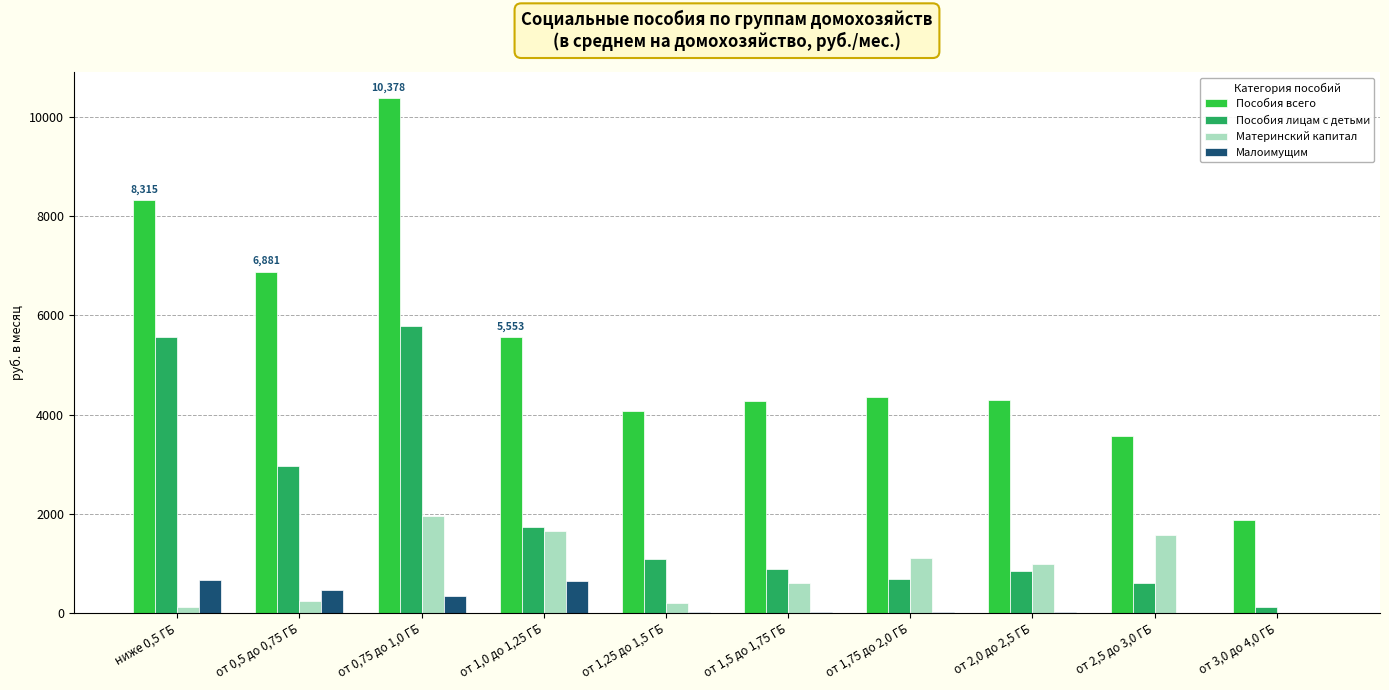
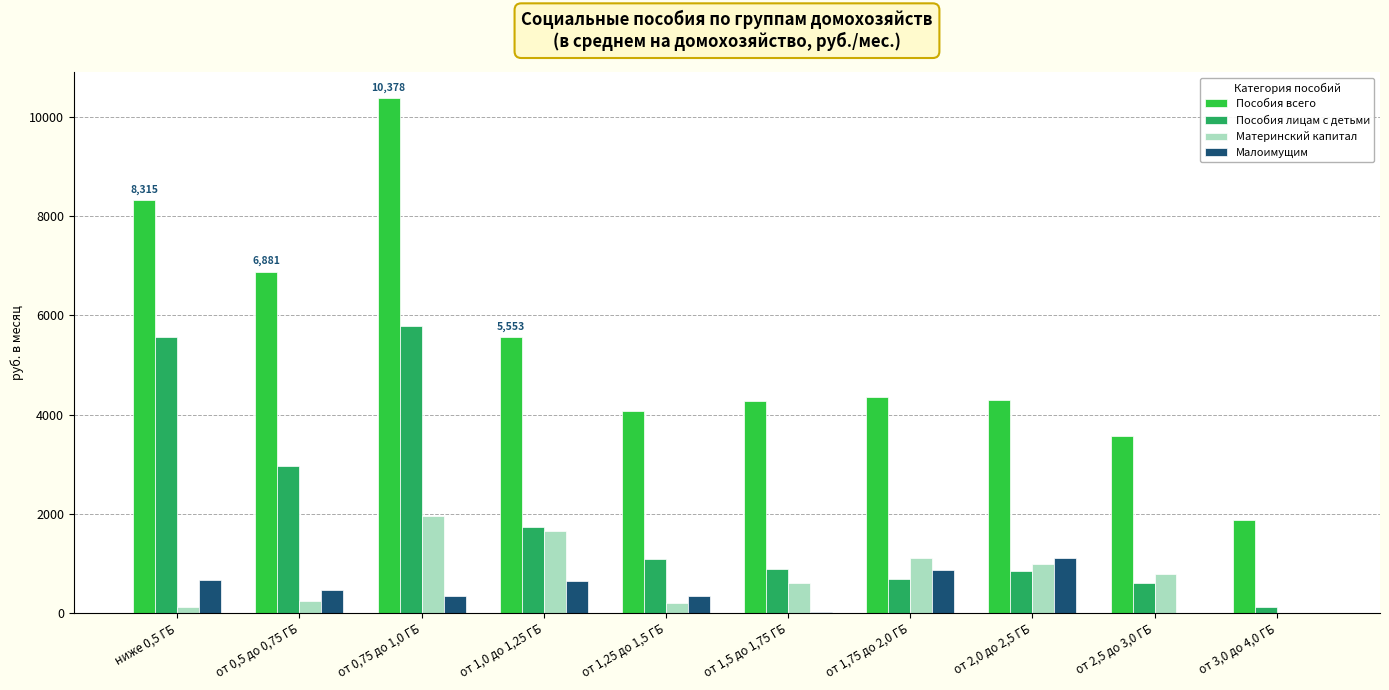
Малоимущим, от 1,25 до 1,5 ГБ: 0 -> 300
Малоимущим, от 1,75 до 2,0 ГБ: 0 -> 900
Малоимущим, от 2,0 до 2,5 ГБ: 0 -> 1100
Материнский капитал, от 2,5 до 3,0 ГБ: 1600 -> 800
